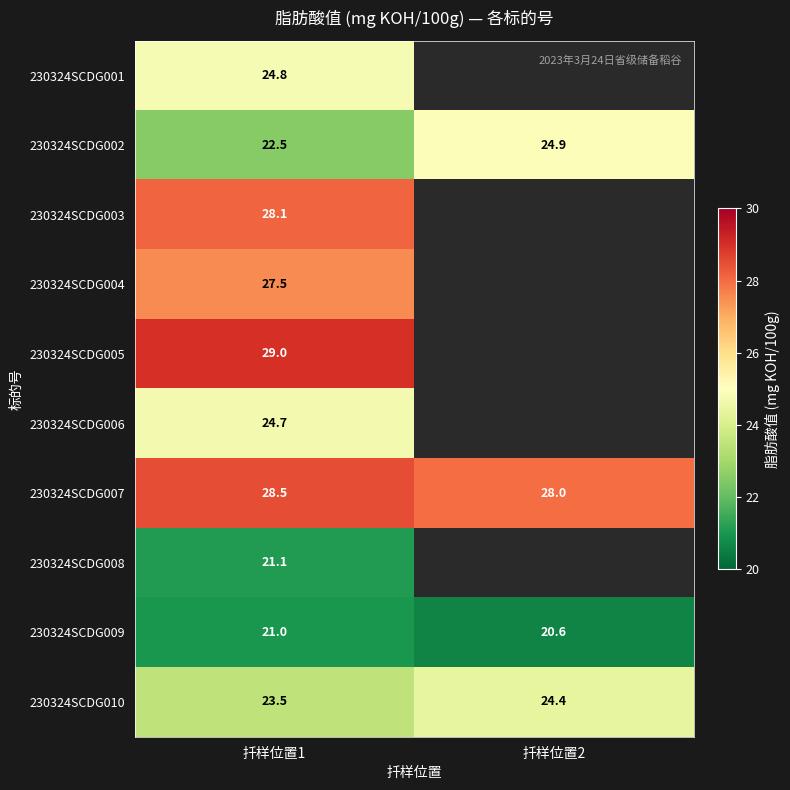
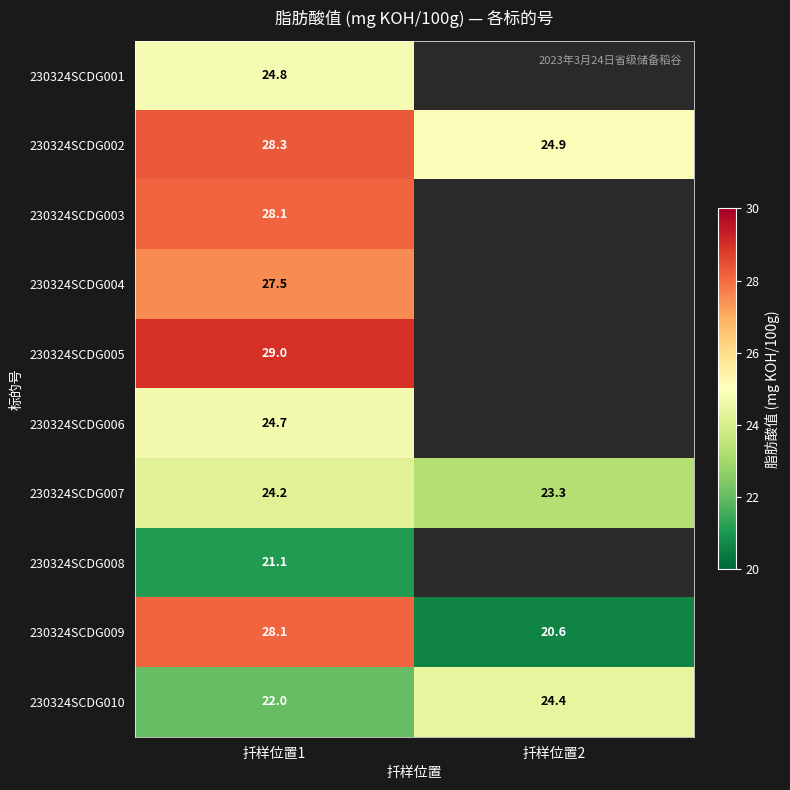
230324SCDG002, 扦样位置1: 22.5 -> 28.3
230324SCDG007, 扦样位置1: 28.5 -> 24.2
230324SCDG007, 扦样位置2: 28.0 -> 23.3
230324SCDG009, 扦样位置1: 21.0 -> 28.1
230324SCDG010, 扦样位置1: 23.5 -> 22.0
